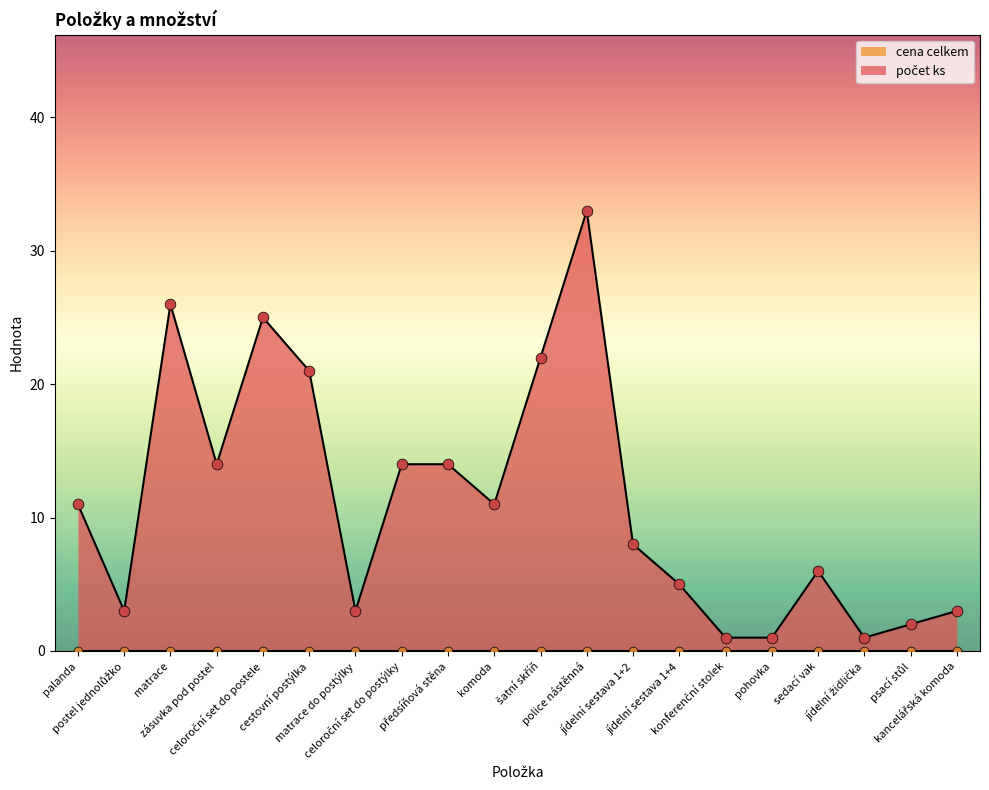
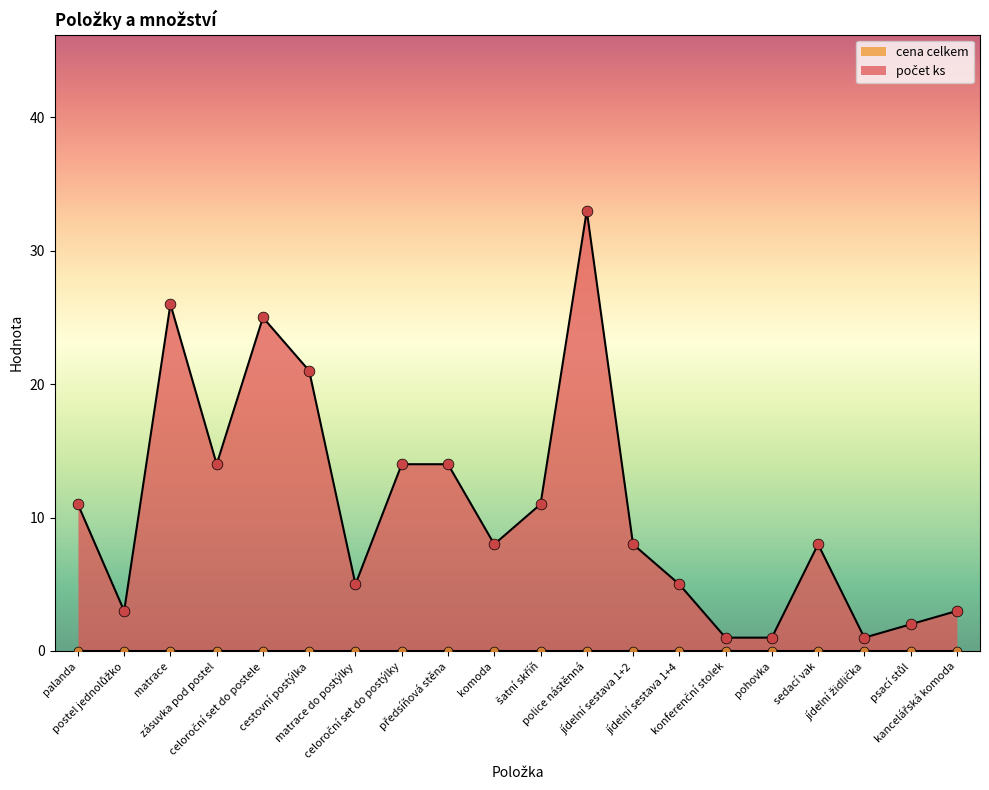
počet ks, matrace do postýlky: 3 -> 5
počet ks, komoda: 11 -> 8
počet ks, šatní skříň: 22 -> 11
počet ks, sedací vak: 6 -> 8
